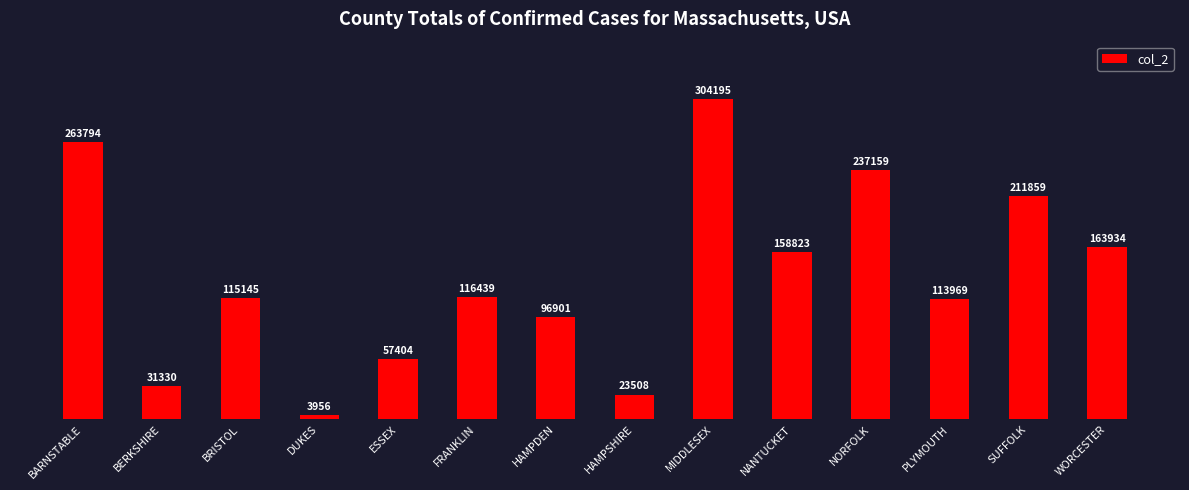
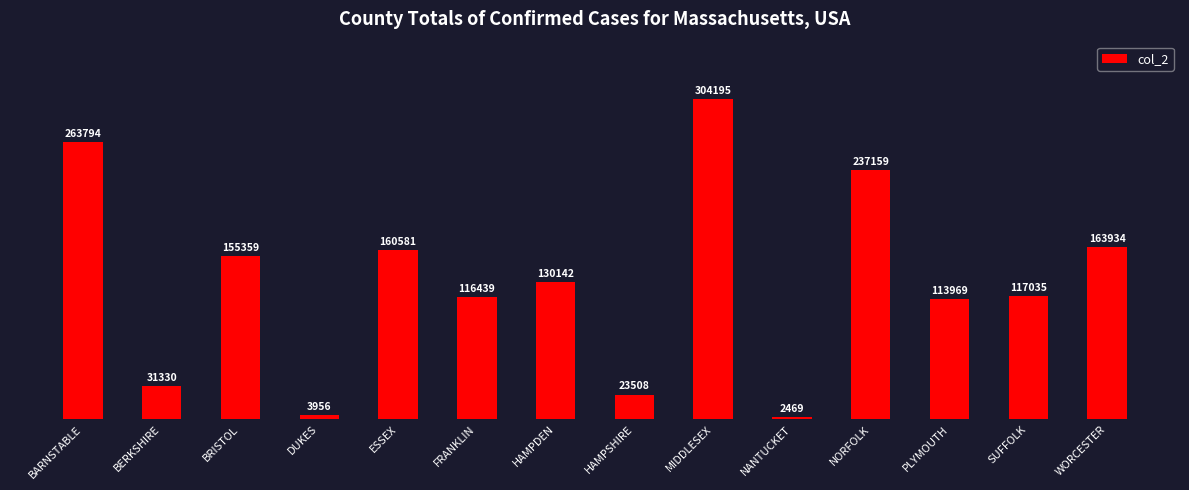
BRISTOL: 115145 -> 155359
ESSEX: 57404 -> 160581
HAMPDEN: 96901 -> 130142
NANTUCKET: 158823 -> 2469
SUFFOLK: 211859 -> 117035
